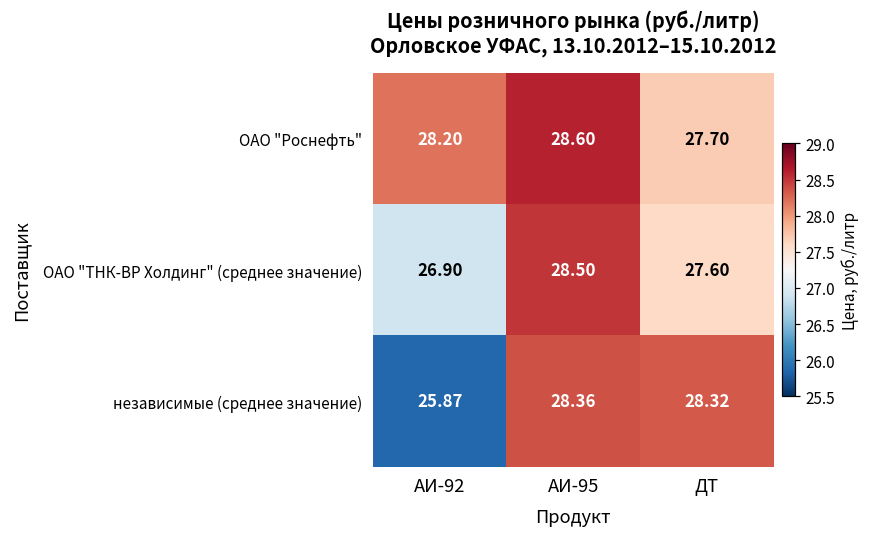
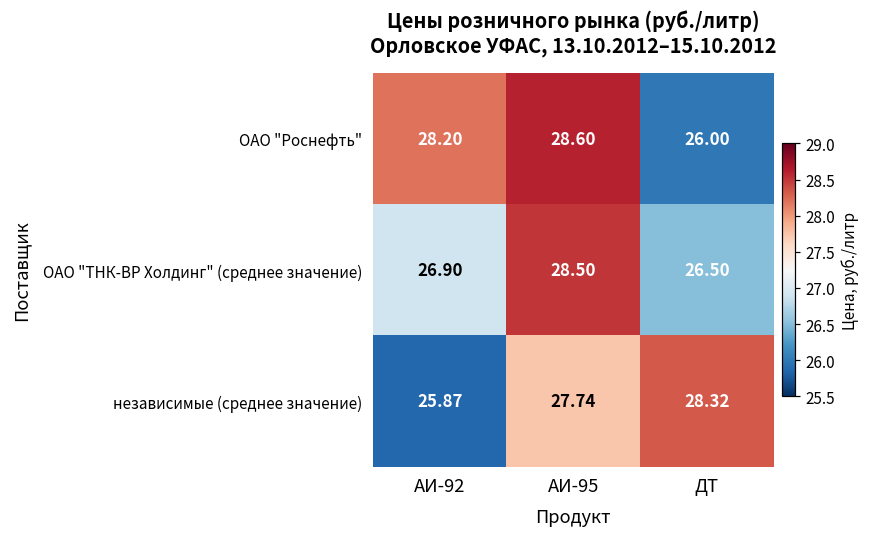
ОАО "Роснефть", ДТ: 27.70 -> 26.00
ОАО "ТНК-ВР Холдинг" (среднее значение), ДТ: 27.60 -> 26.50
независимые (среднее значение), АИ-95: 28.36 -> 27.74
